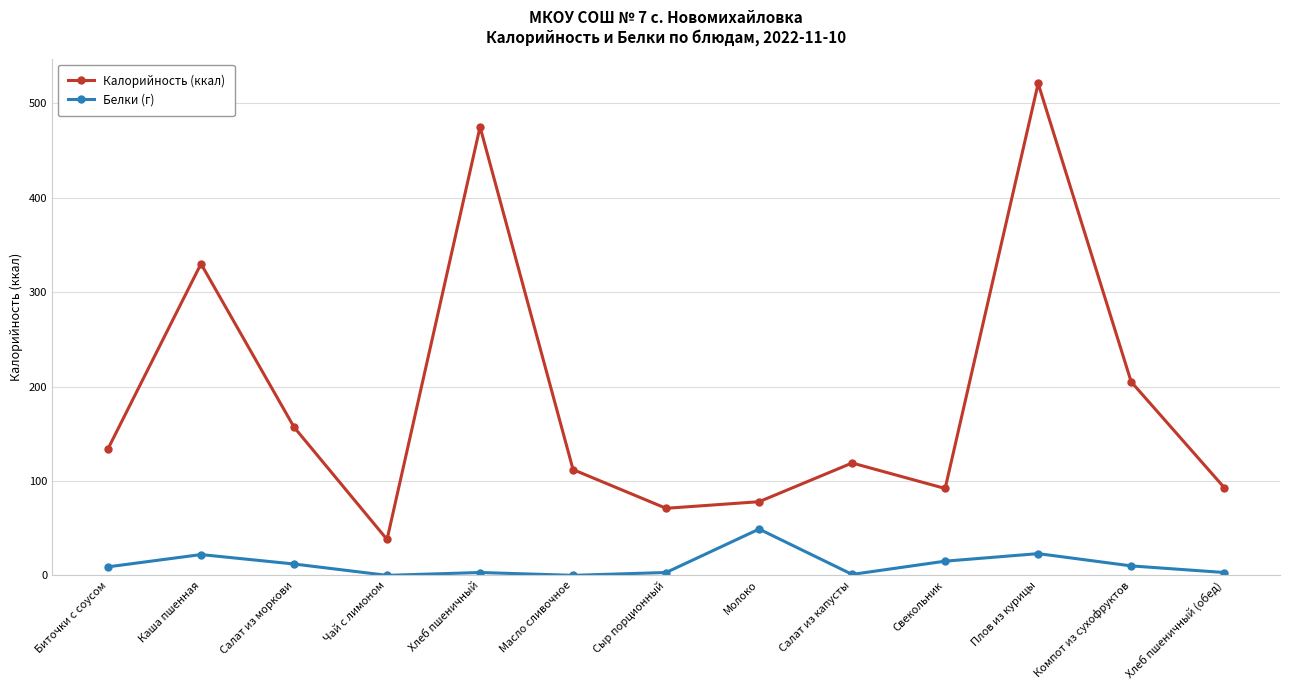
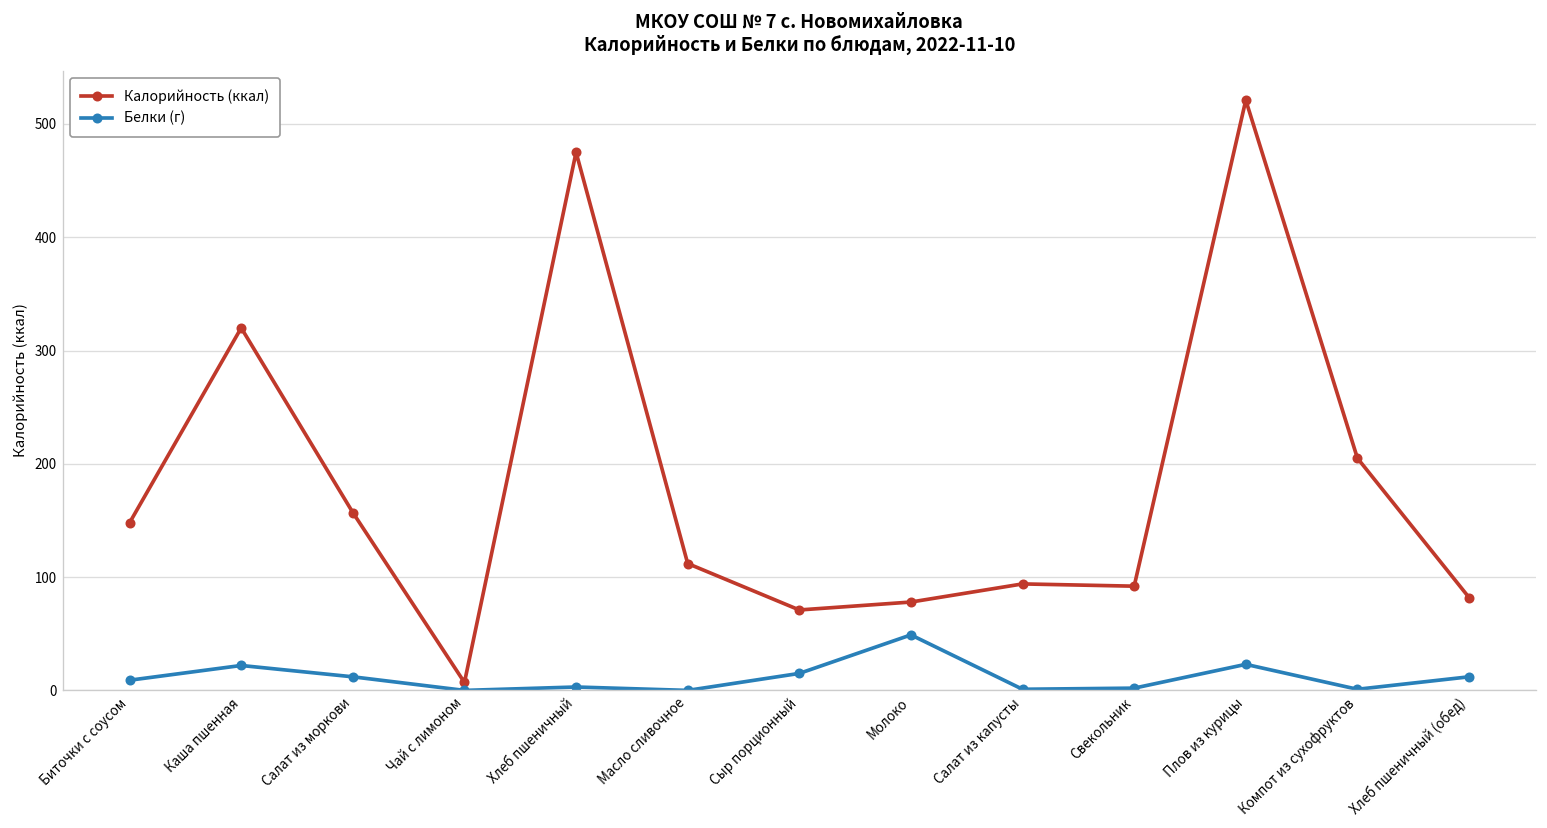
Калорийность (ккал), Биточки с соусом: 130 -> 150
Калорийность (ккал), Каша пшенная: 330 -> 320
Калорийность (ккал), Чай с лимоном: 40 -> 10
Белки (г), Сыр порционный: 0 -> 20
Калорийность (ккал), Салат из капусты: 120 -> 90
Белки (г), Свекольник: 20 -> 0
Белки (г), Компот из сухофруктов: 10 -> 0
Калорийность (ккал), Хлеб пшеничный (обед): 90 -> 80
Белки (г), Хлеб пшеничный (обед): 0 -> 10
